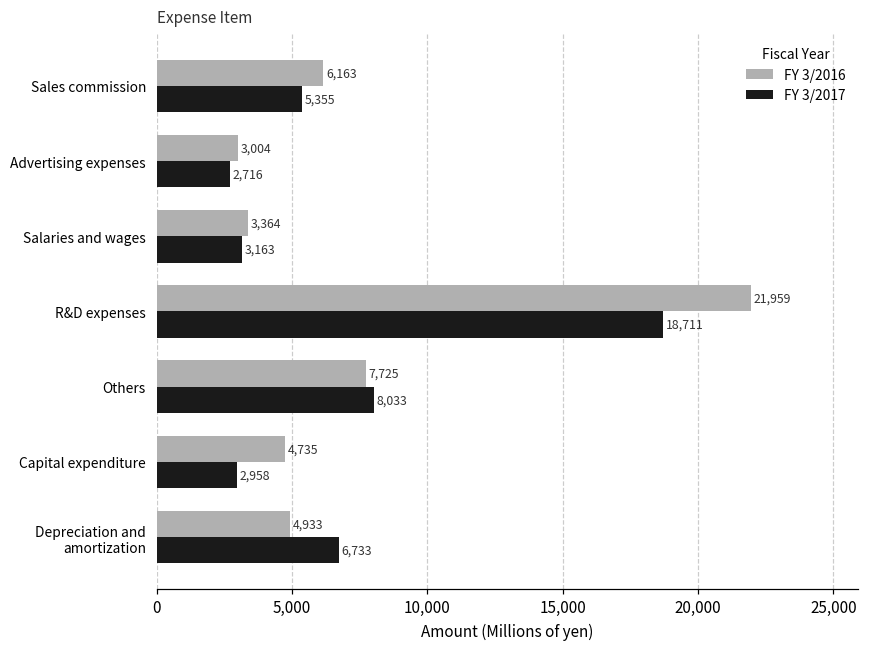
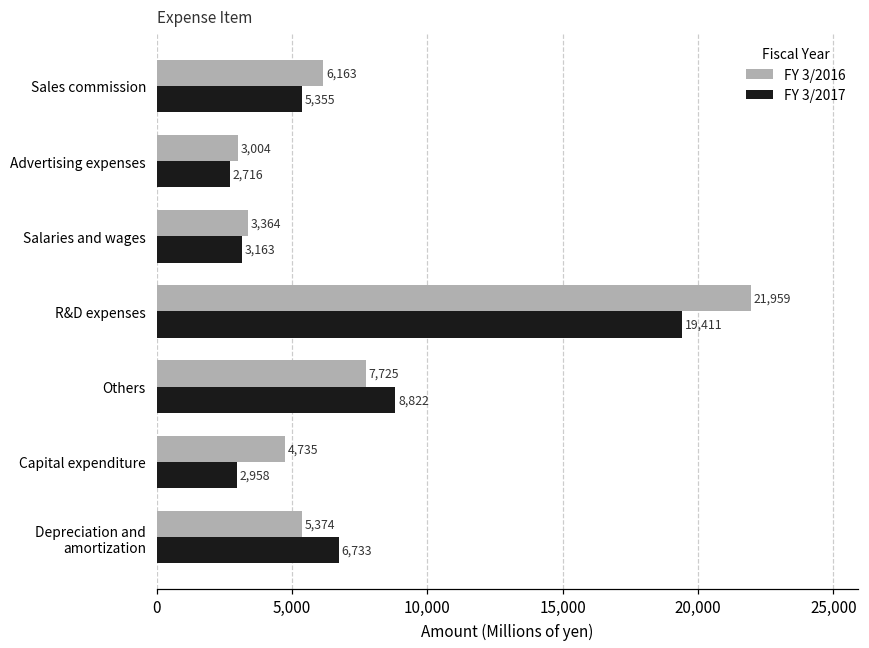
FY 3/2017, R&D expenses: 18,711 -> 19,411
FY 3/2017, Others: 8,033 -> 8,822
FY 3/2016, Depreciation and amortization: 4,933 -> 5,374
